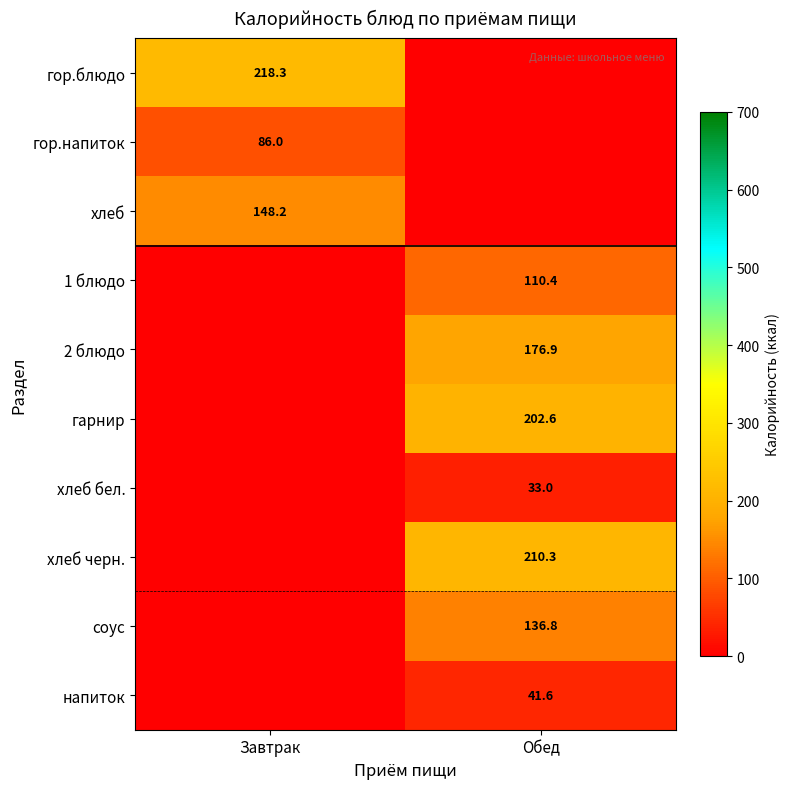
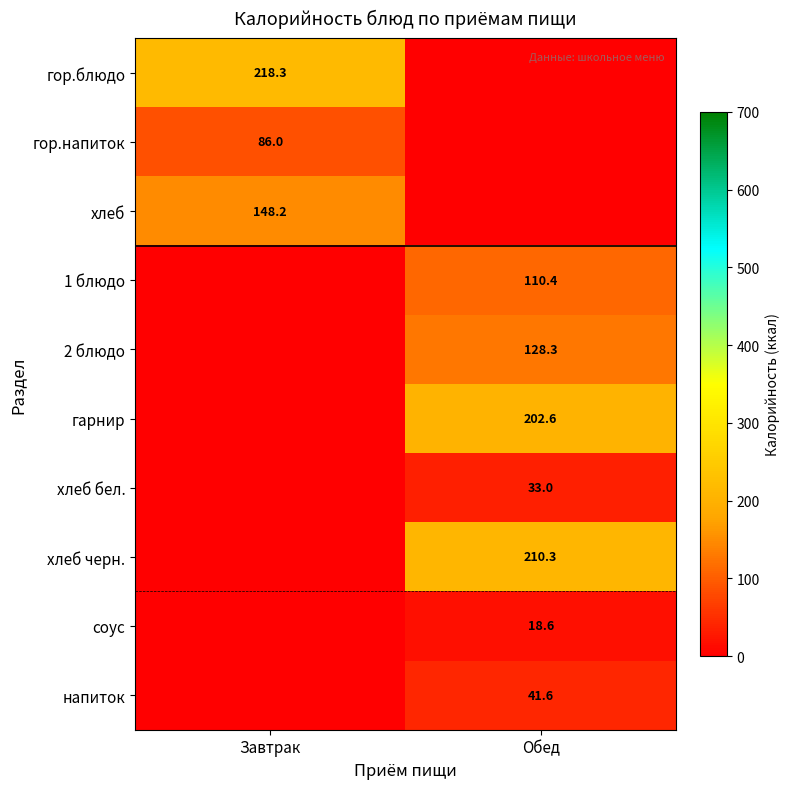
2 блюдо, Обед: 176.9 -> 128.3
соус, Обед: 136.8 -> 18.6
